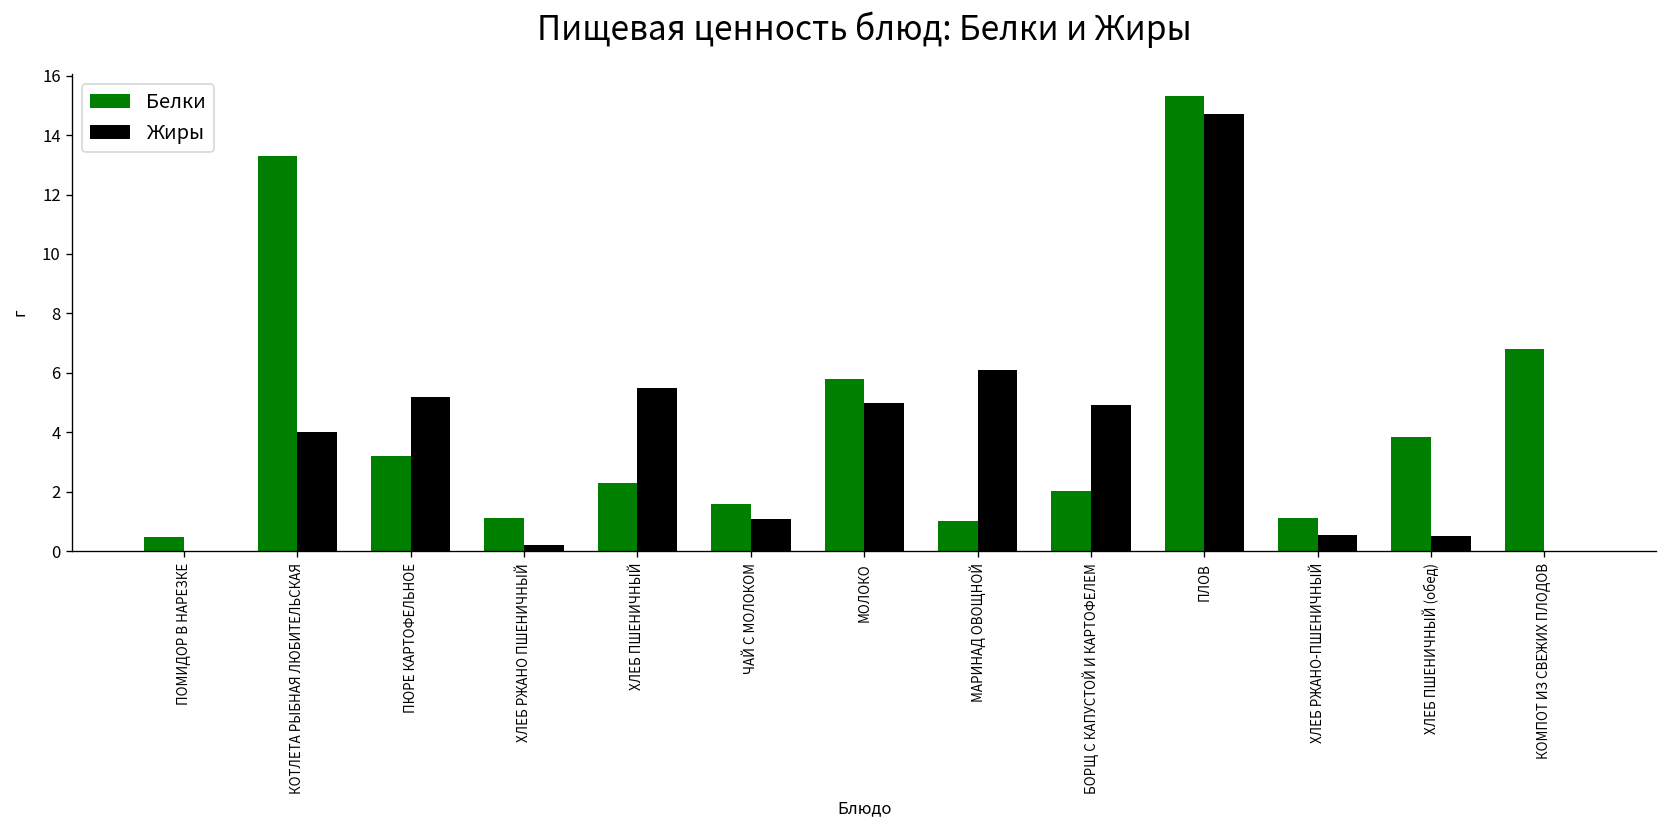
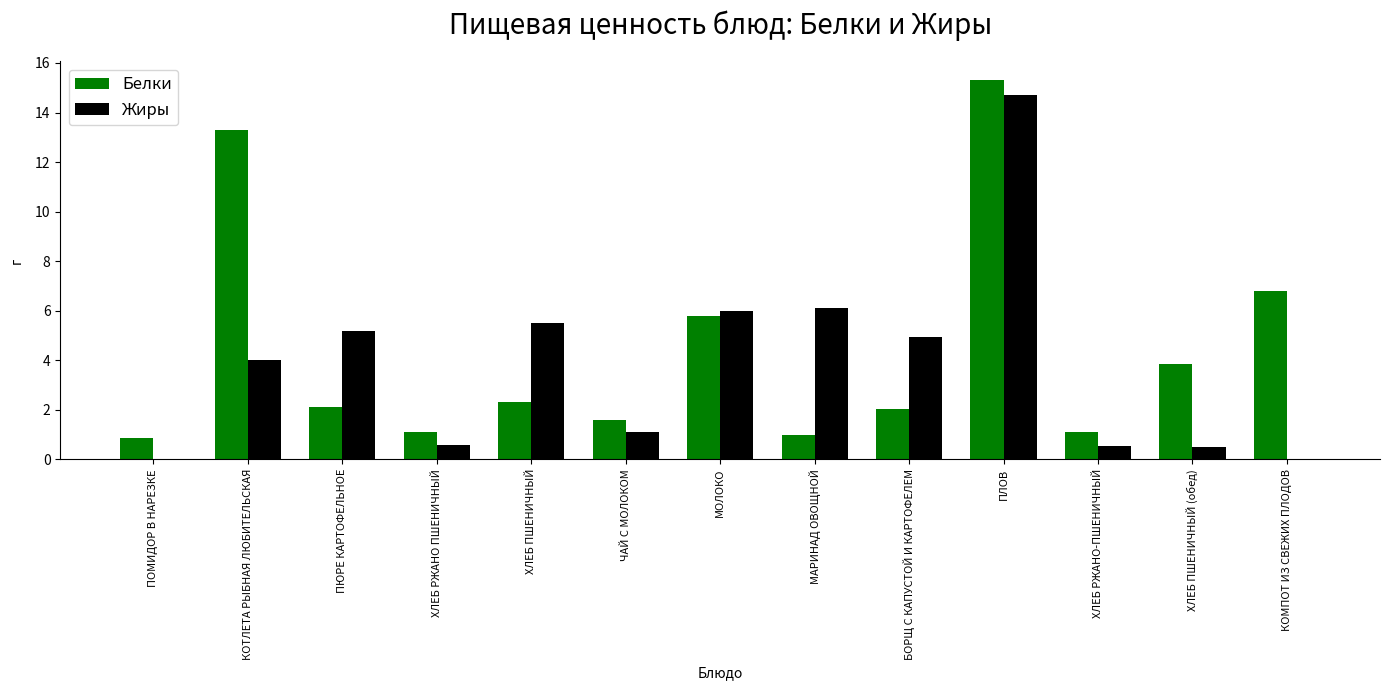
Белки, ПОМИДОР В НАРЕЗКЕ: 0.5 -> 0.9
Белки, ПЮРЕ КАРТОФЕЛЬНОЕ: 3.2 -> 2.1
Жиры, ХЛЕБ РЖАНО ПШЕНИЧНЫЙ: 0.2 -> 0.6
Жиры, МОЛОКО: 5 -> 6
